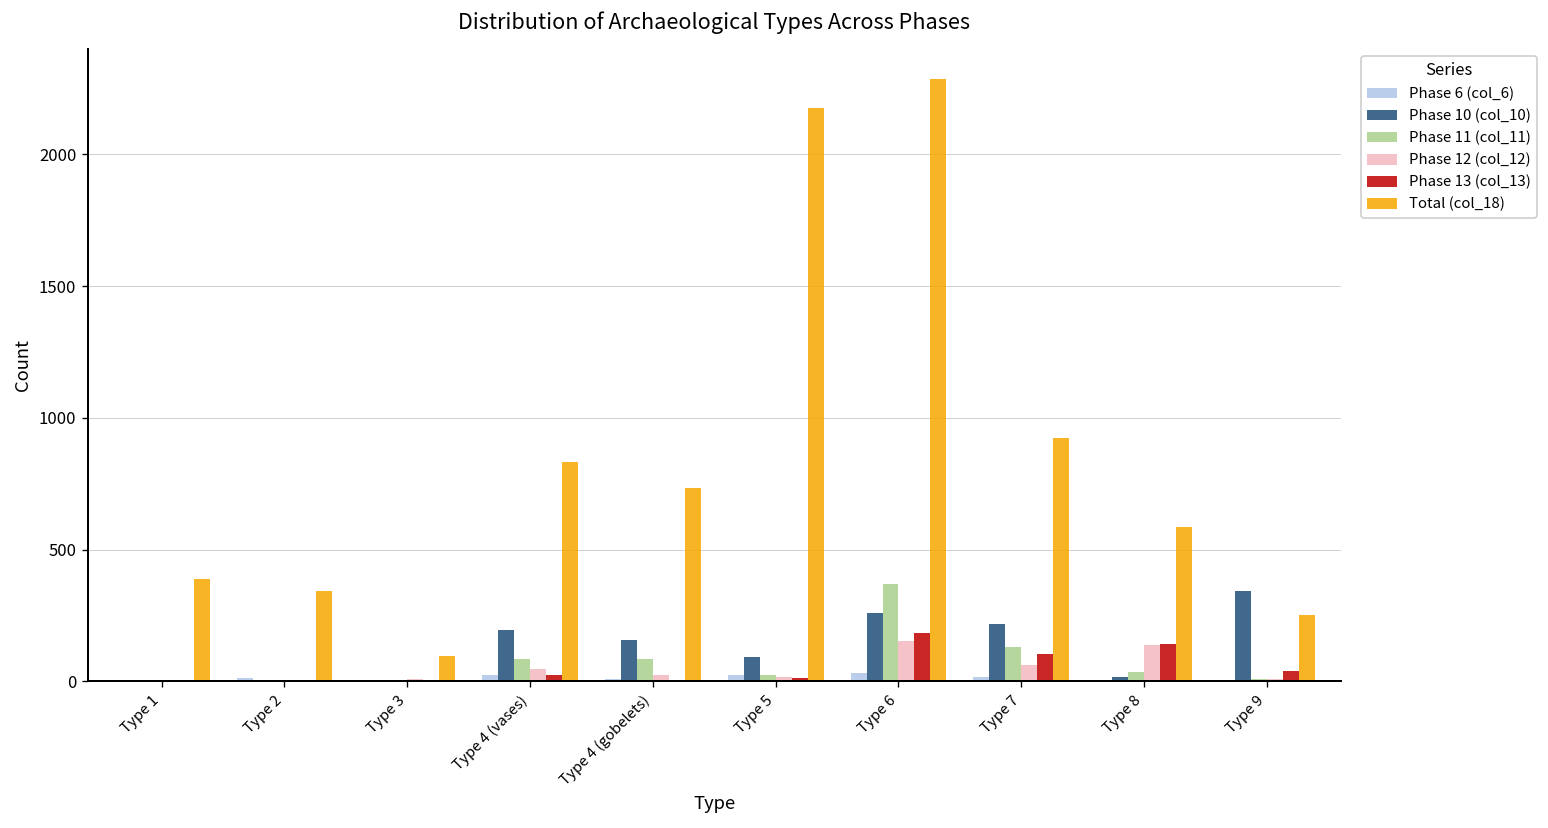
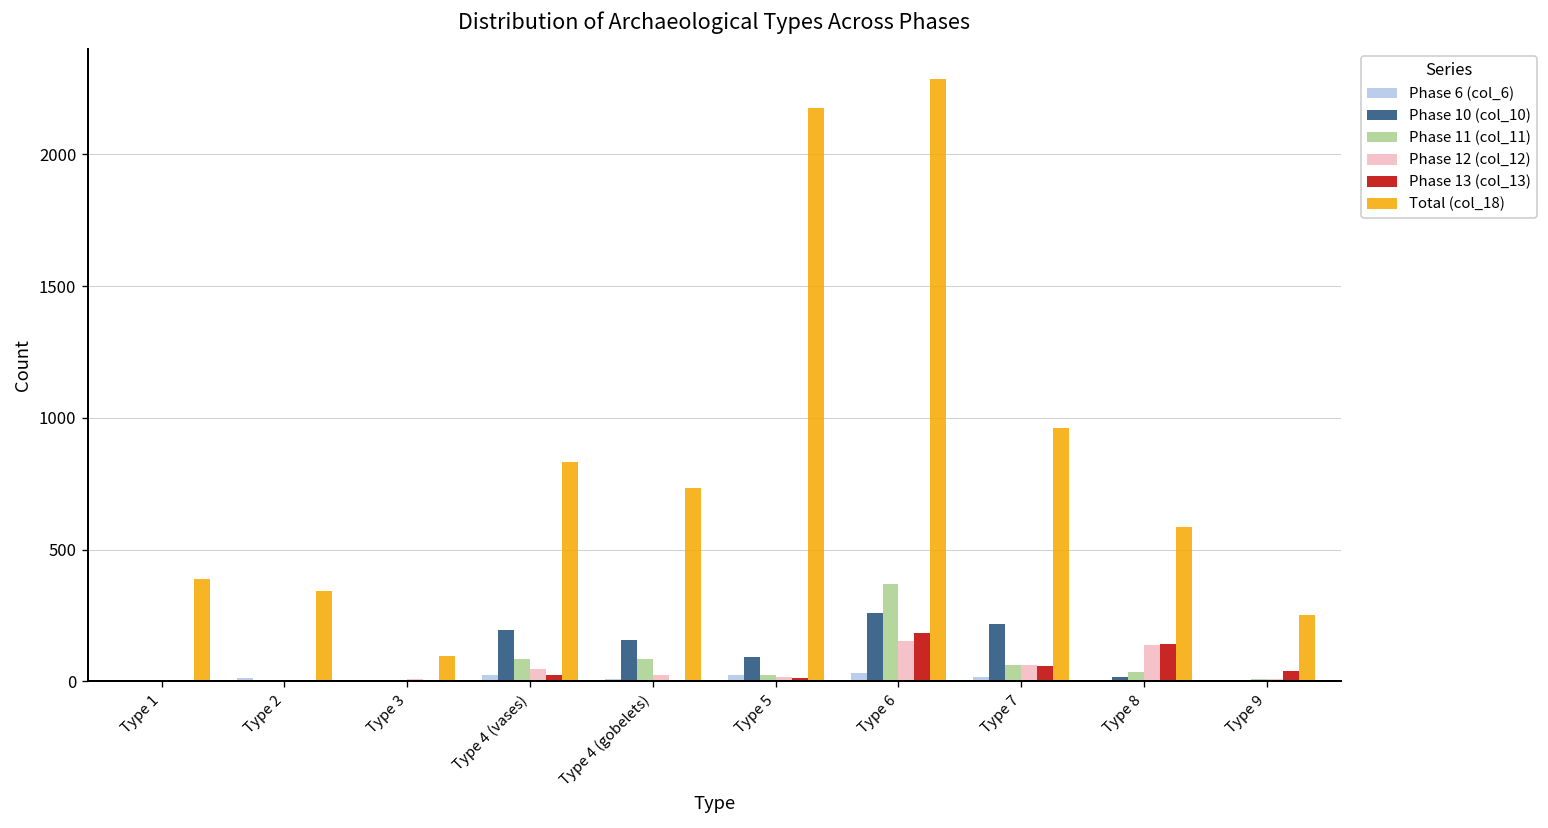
Phase 11 (col_11), Type 7: 130 -> 60
Phase 13 (col_13), Type 7: 100 -> 60
Total (col_18), Type 7: 920 -> 960
Phase 10 (col_10), Type 9: 340 -> 0
